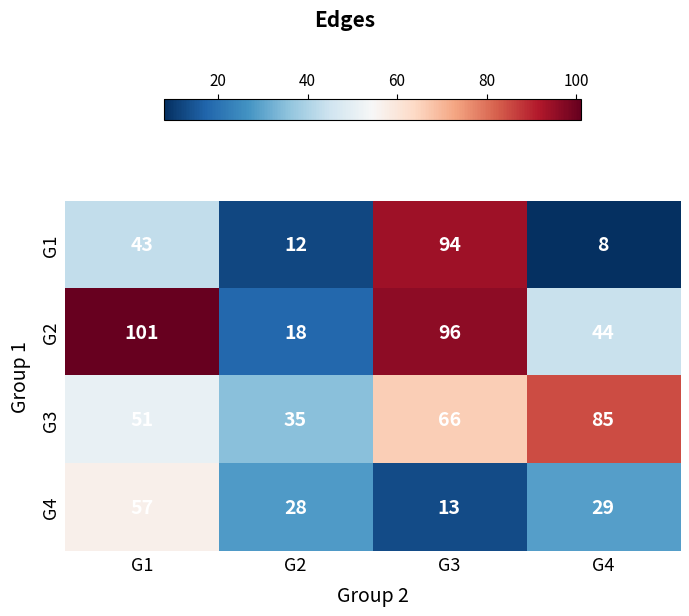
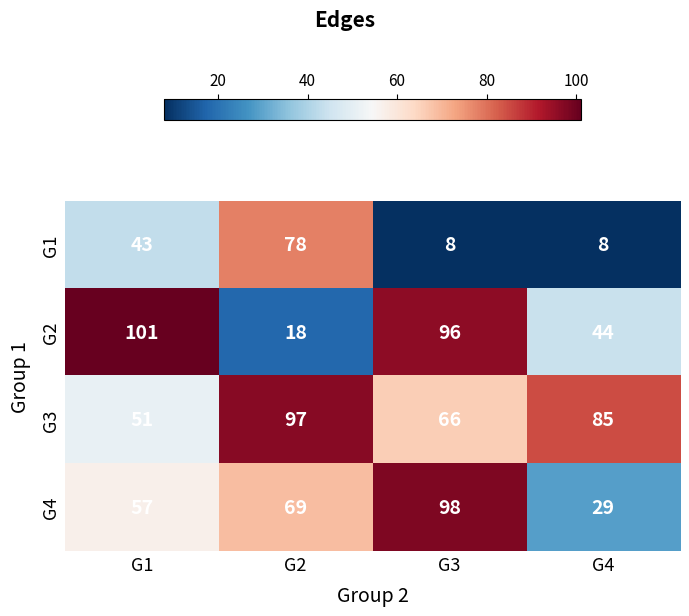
G1, G2: 12 -> 78
G1, G3: 94 -> 8
G3, G2: 35 -> 97
G4, G2: 28 -> 69
G4, G3: 13 -> 98
